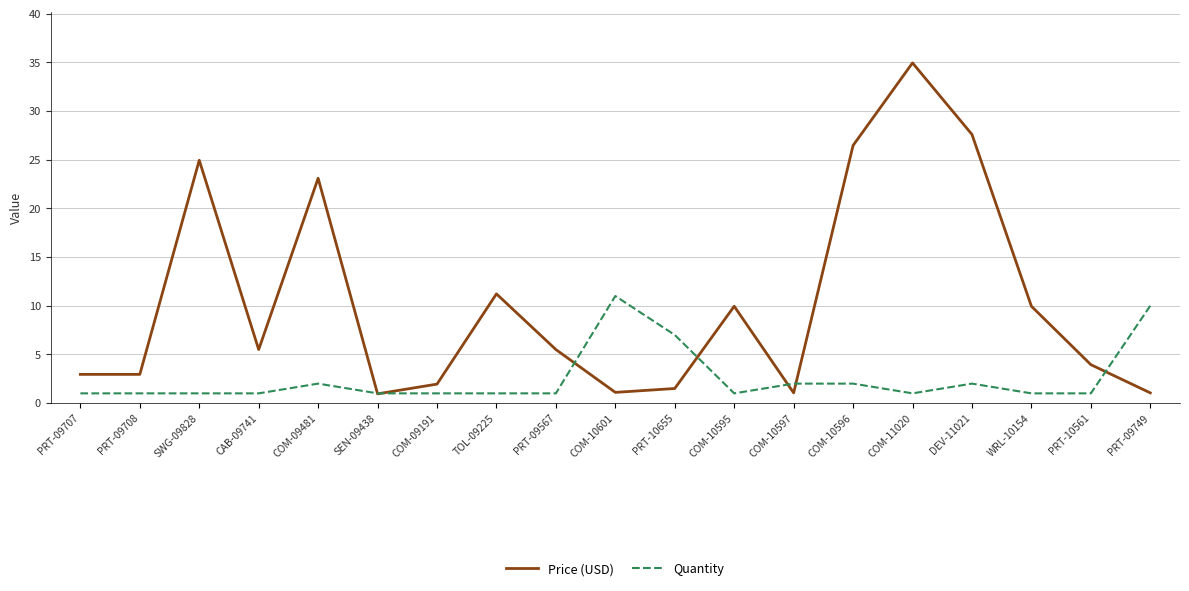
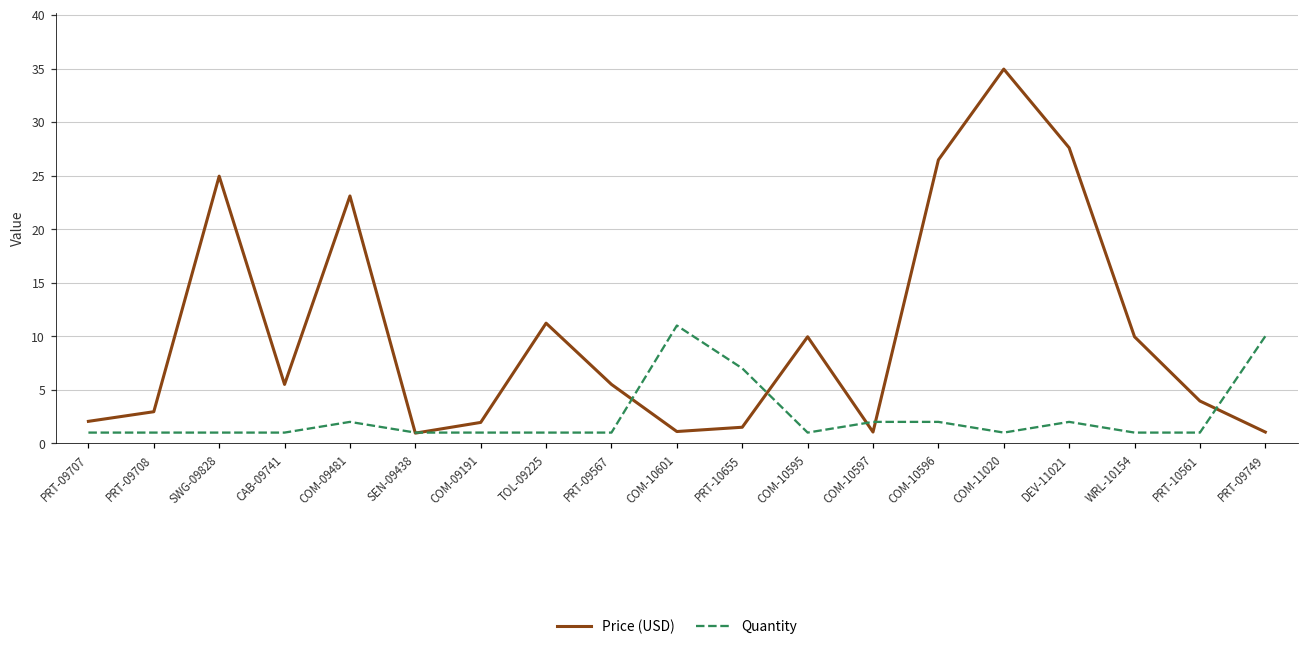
Price (USD), PRT-09707: 3 -> 2
